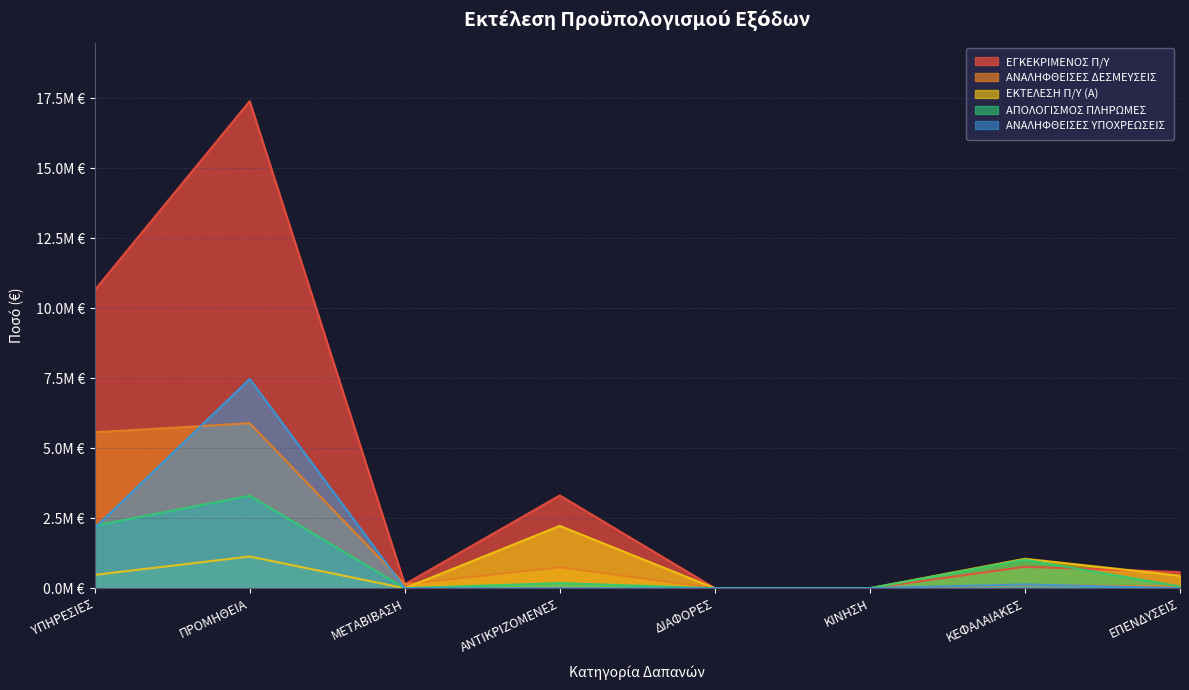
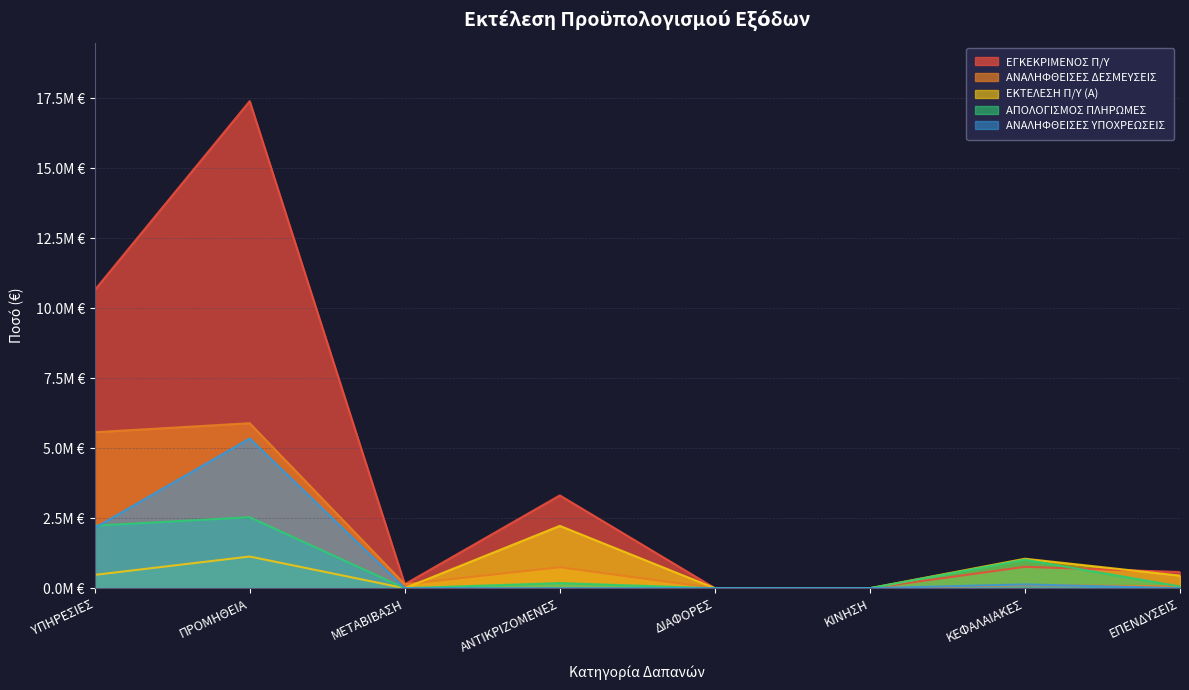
ΑΠΟΛΟΓΙΣΜΟΣ ΠΛΗΡΩΜΕΣ, ΠΡΟΜΗΘΕΙΑ: 3.3M € -> 2.5M €
ΑΝΑΛΗΦΘΕΙΣΕΣ ΥΠΟΧΡΕΩΣΕΙΣ, ΠΡΟΜΗΘΕΙΑ: 7.5M € -> 5.3M €
